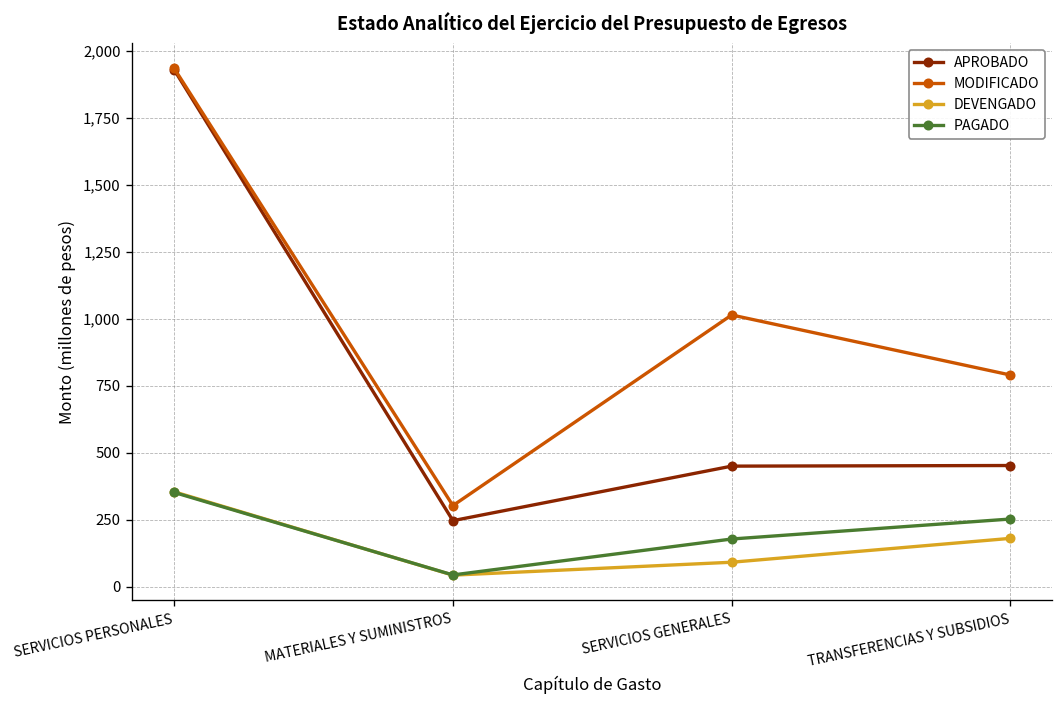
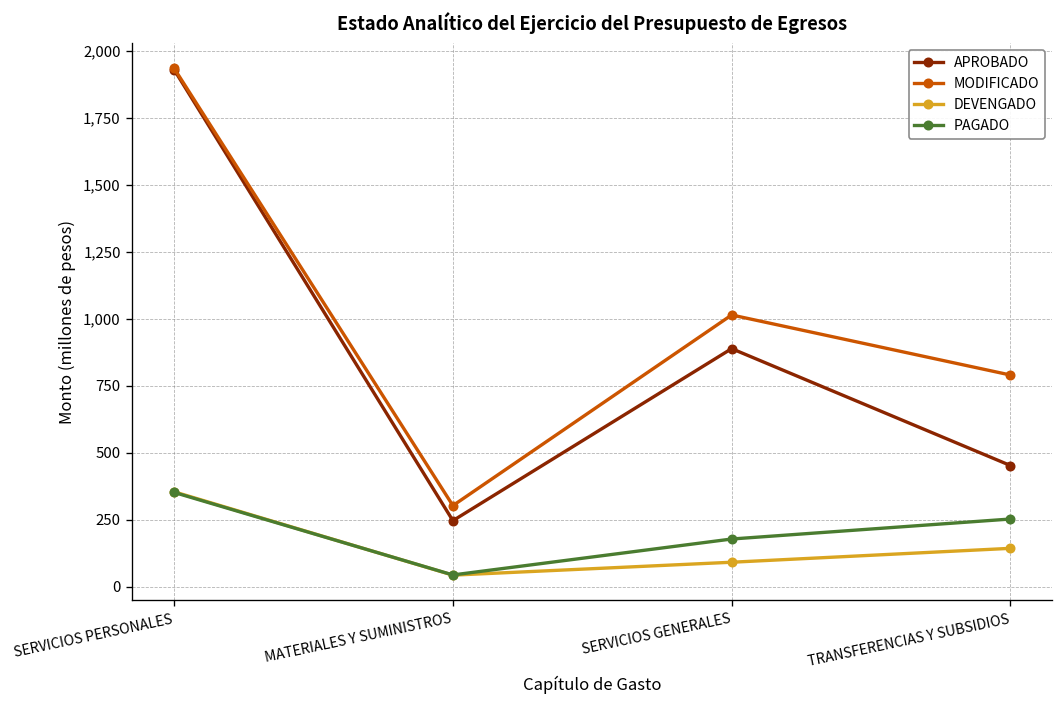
APROBADO, SERVICIOS GENERALES: 450 -> 890
DEVENGADO, TRANSFERENCIAS Y SUBSIDIOS: 180 -> 140
